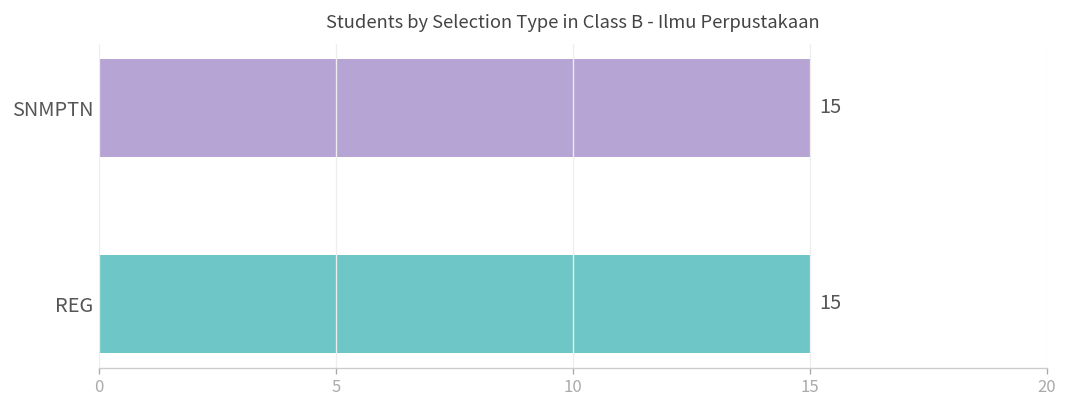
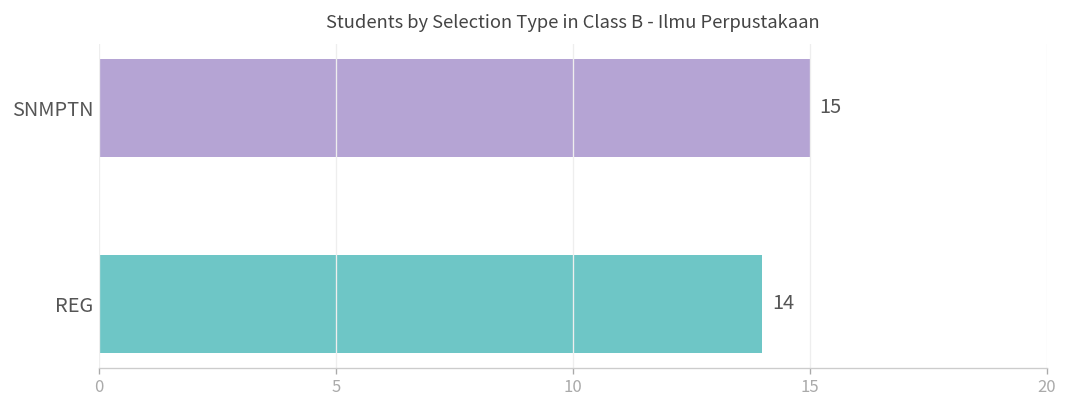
REG: 15 -> 14
